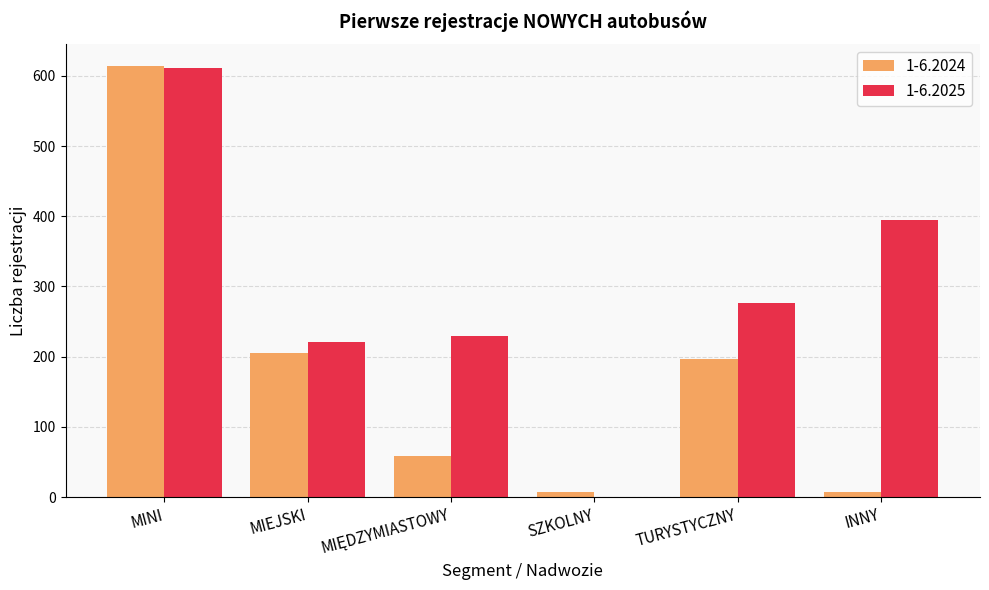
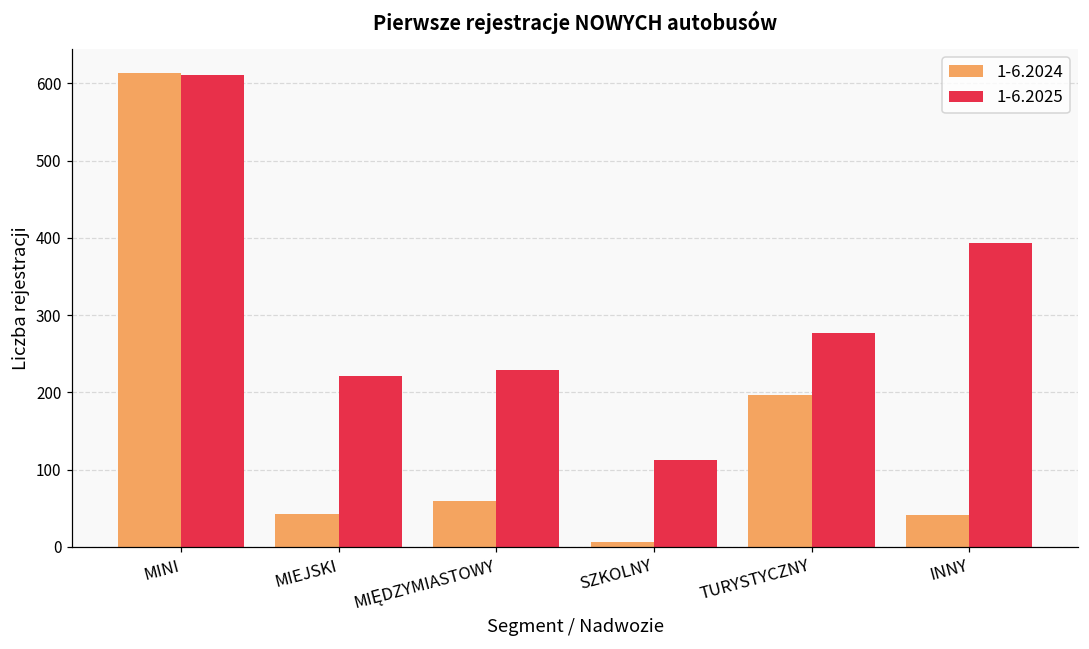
1-6.2024, MIEJSKI: 210 -> 40
1-6.2025, SZKOLNY: 0 -> 110
1-6.2024, INNY: 10 -> 40
